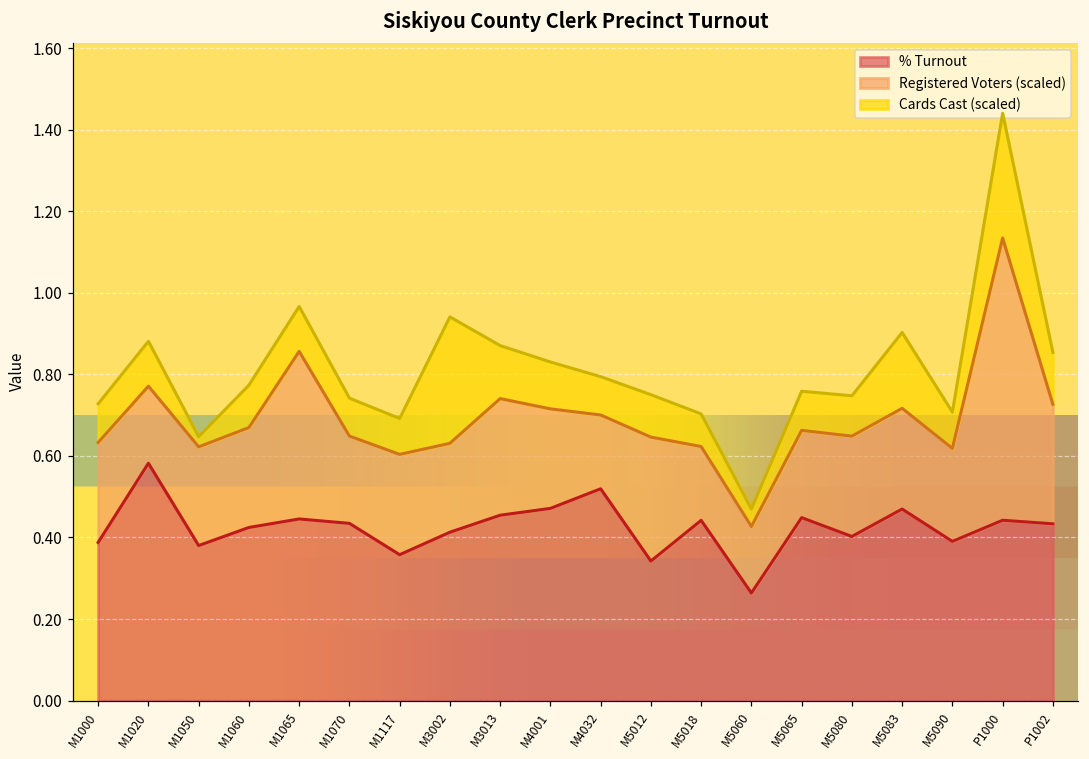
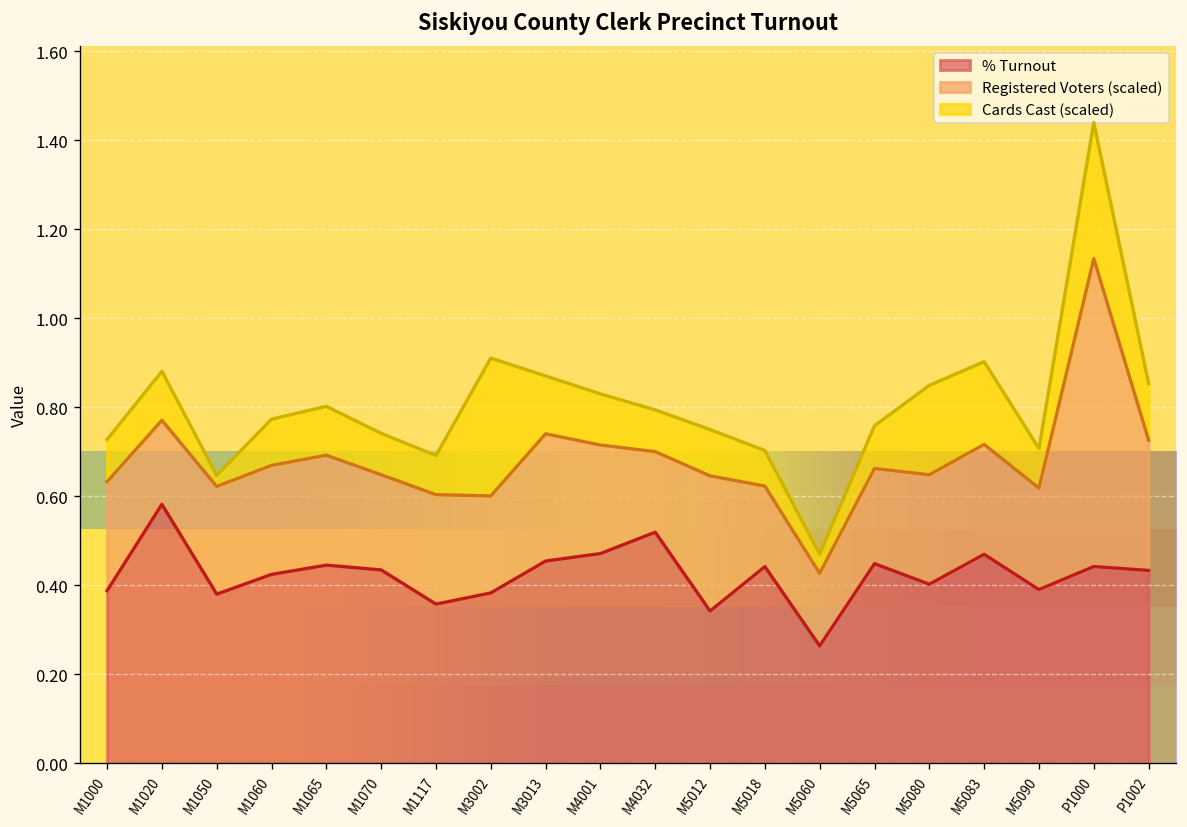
Registered Voters (scaled), M1065: 0.41 -> 0.25
% Turnout, M3002: 0.41 -> 0.38
Cards Cast (scaled), M5080: 0.10 -> 0.20
